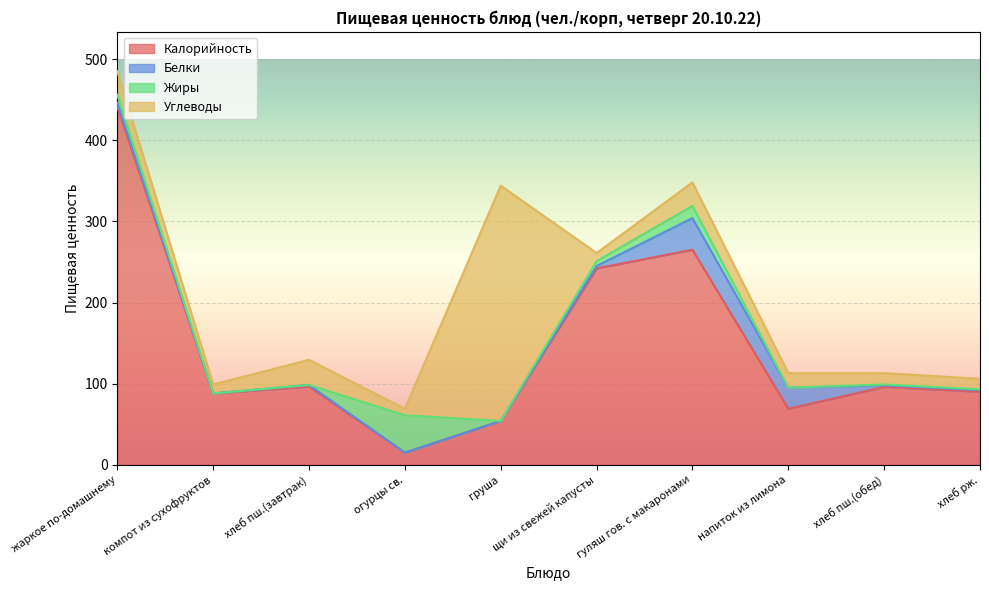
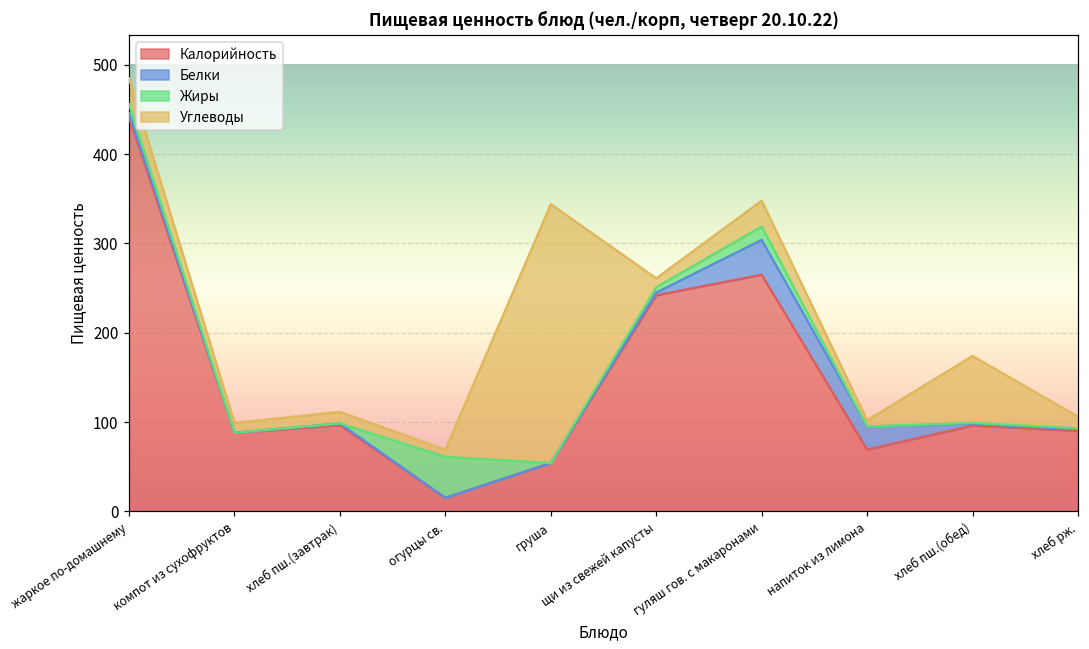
Углеводы, хлеб пш.(завтрак): 30 -> 10
Углеводы, напиток из лимона: 20 -> 10
Углеводы, хлеб пш.(обед): 10 -> 80
